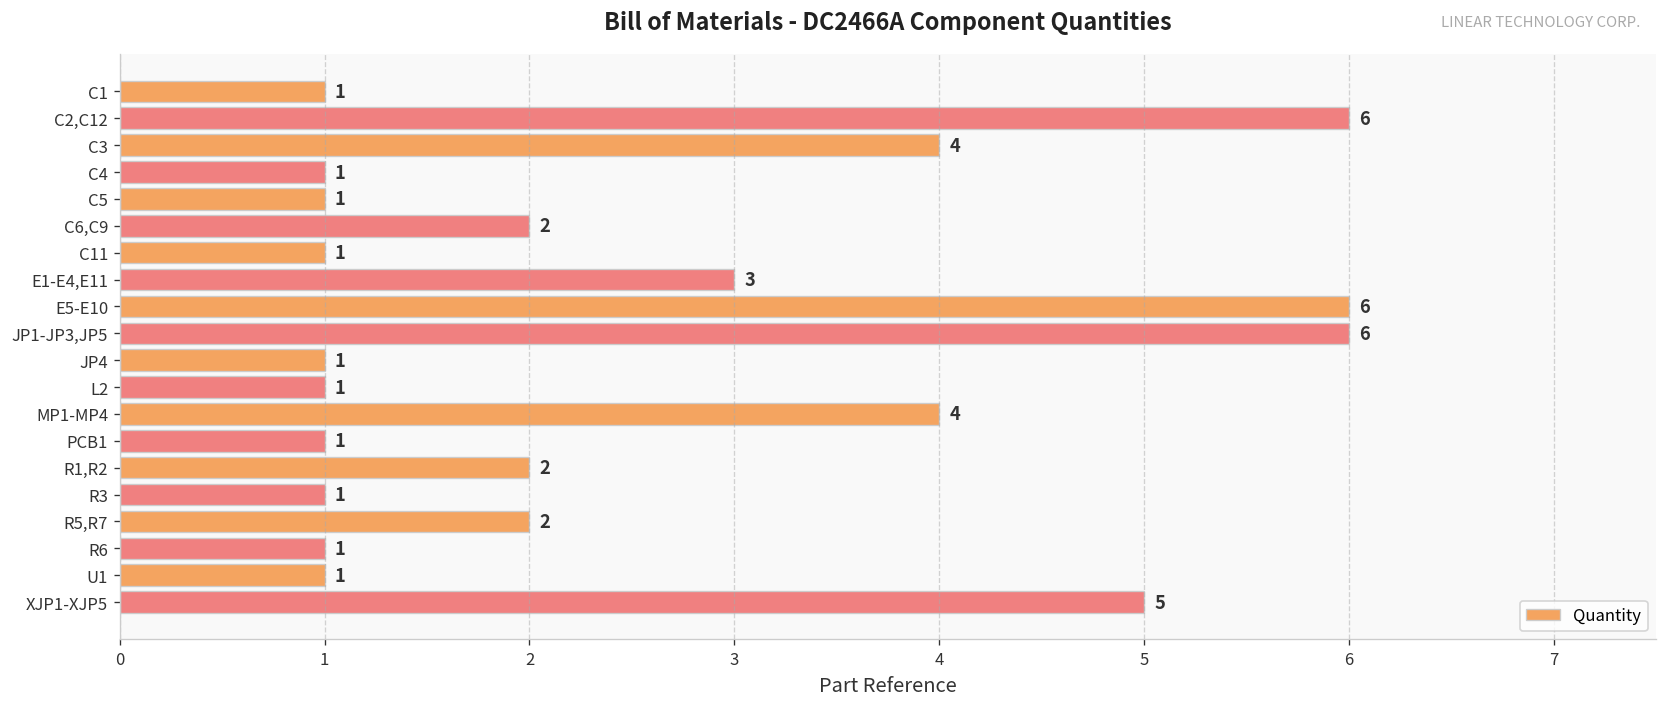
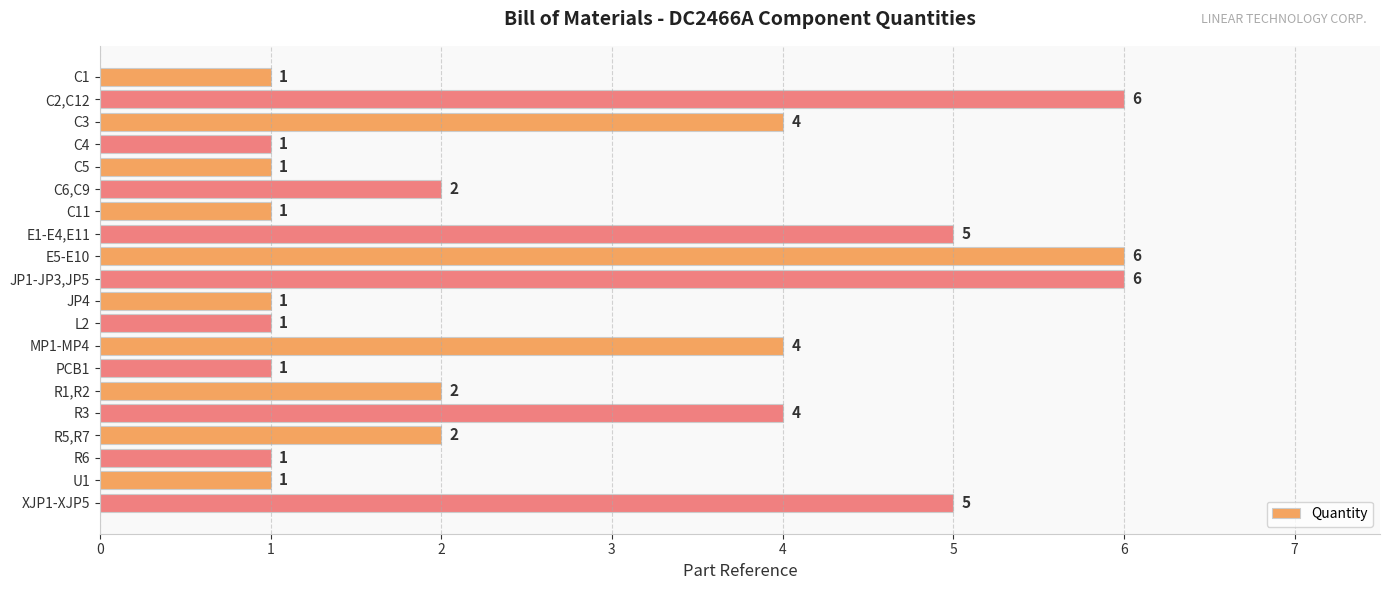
E1-E4,E11: 3 -> 5
R3: 1 -> 4
